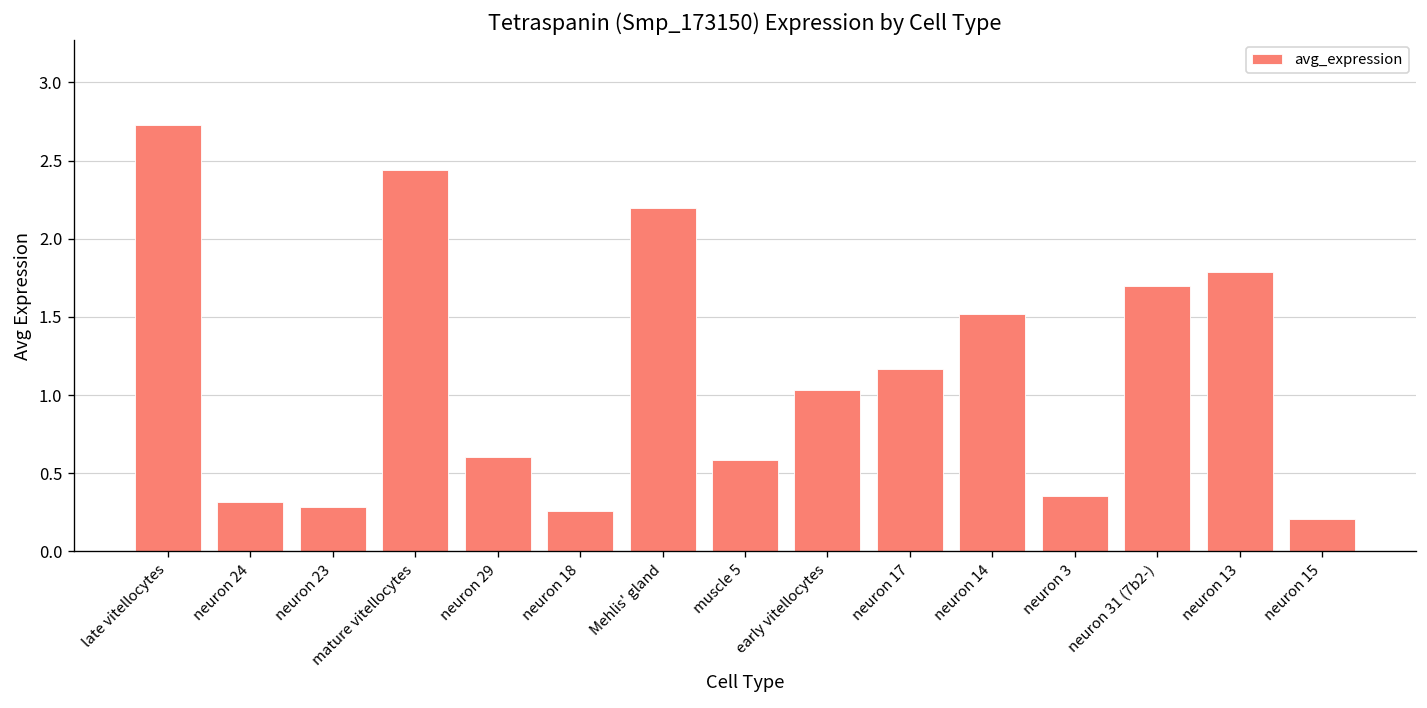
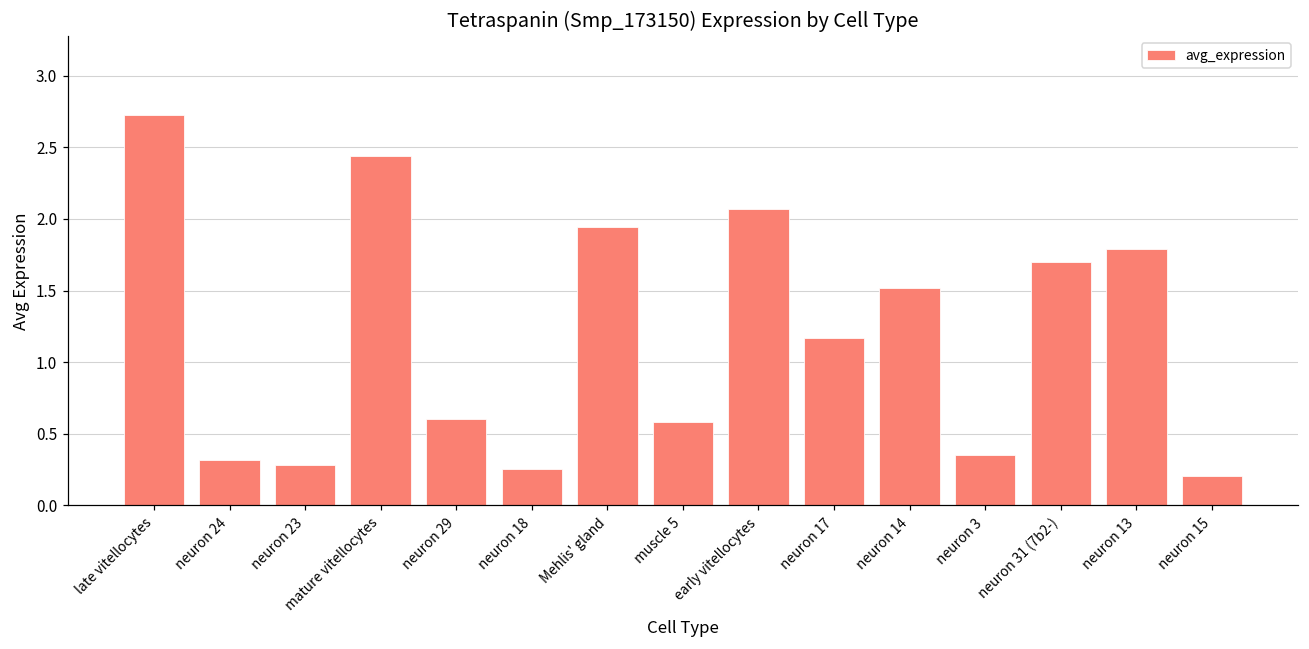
Mehlis' gland: 2.20 -> 1.95
early vitellocytes: 1.03 -> 2.07
